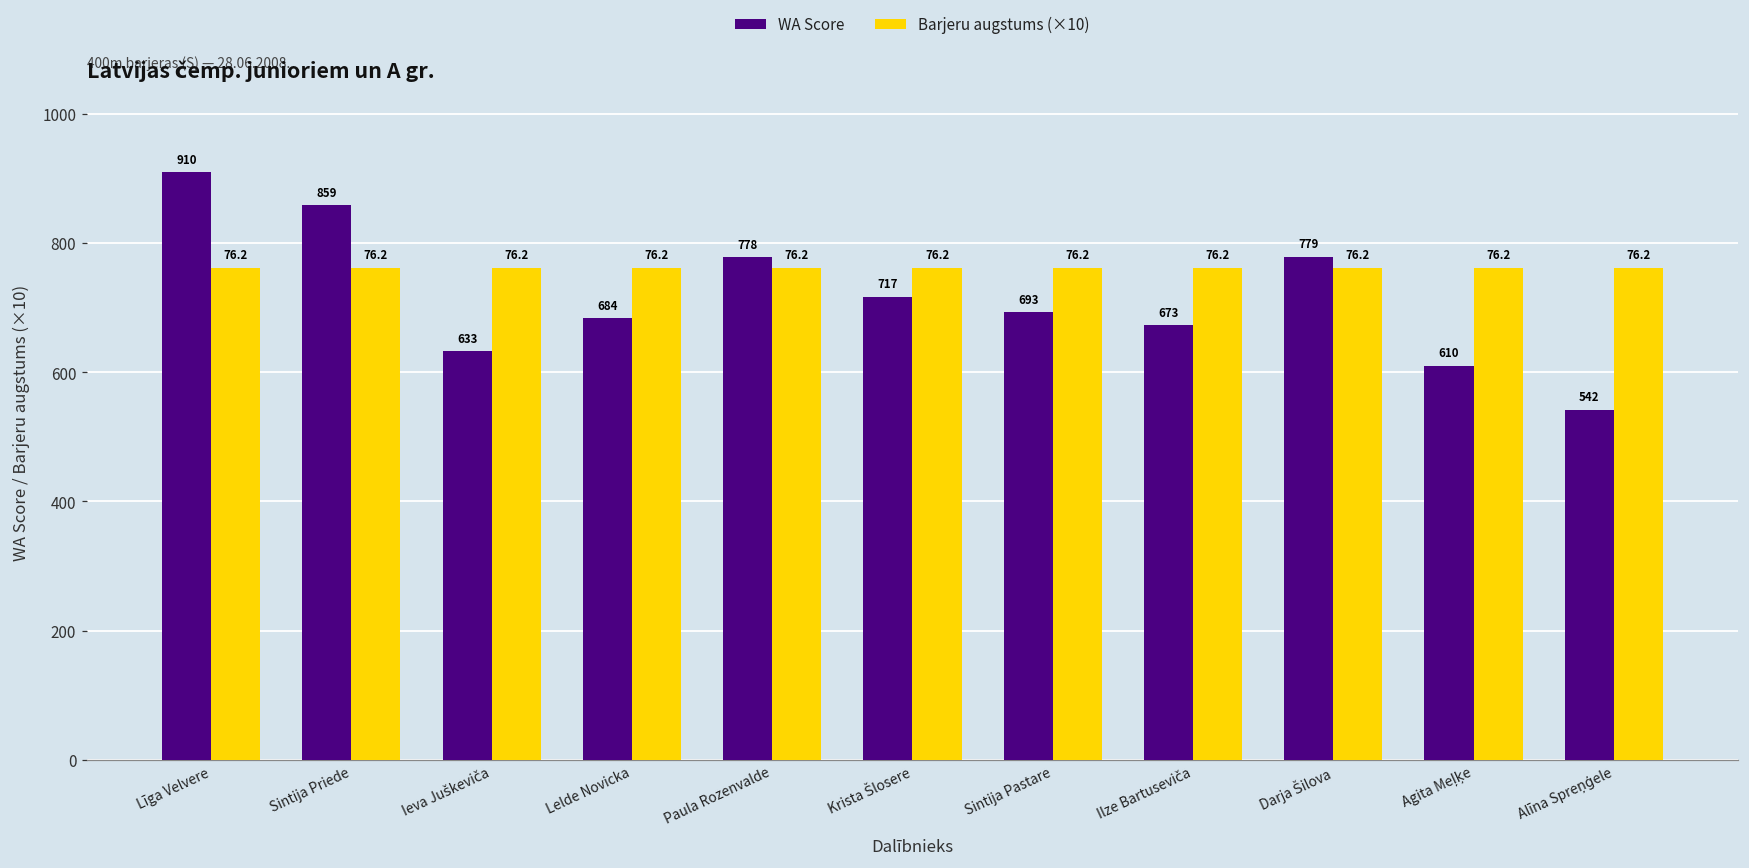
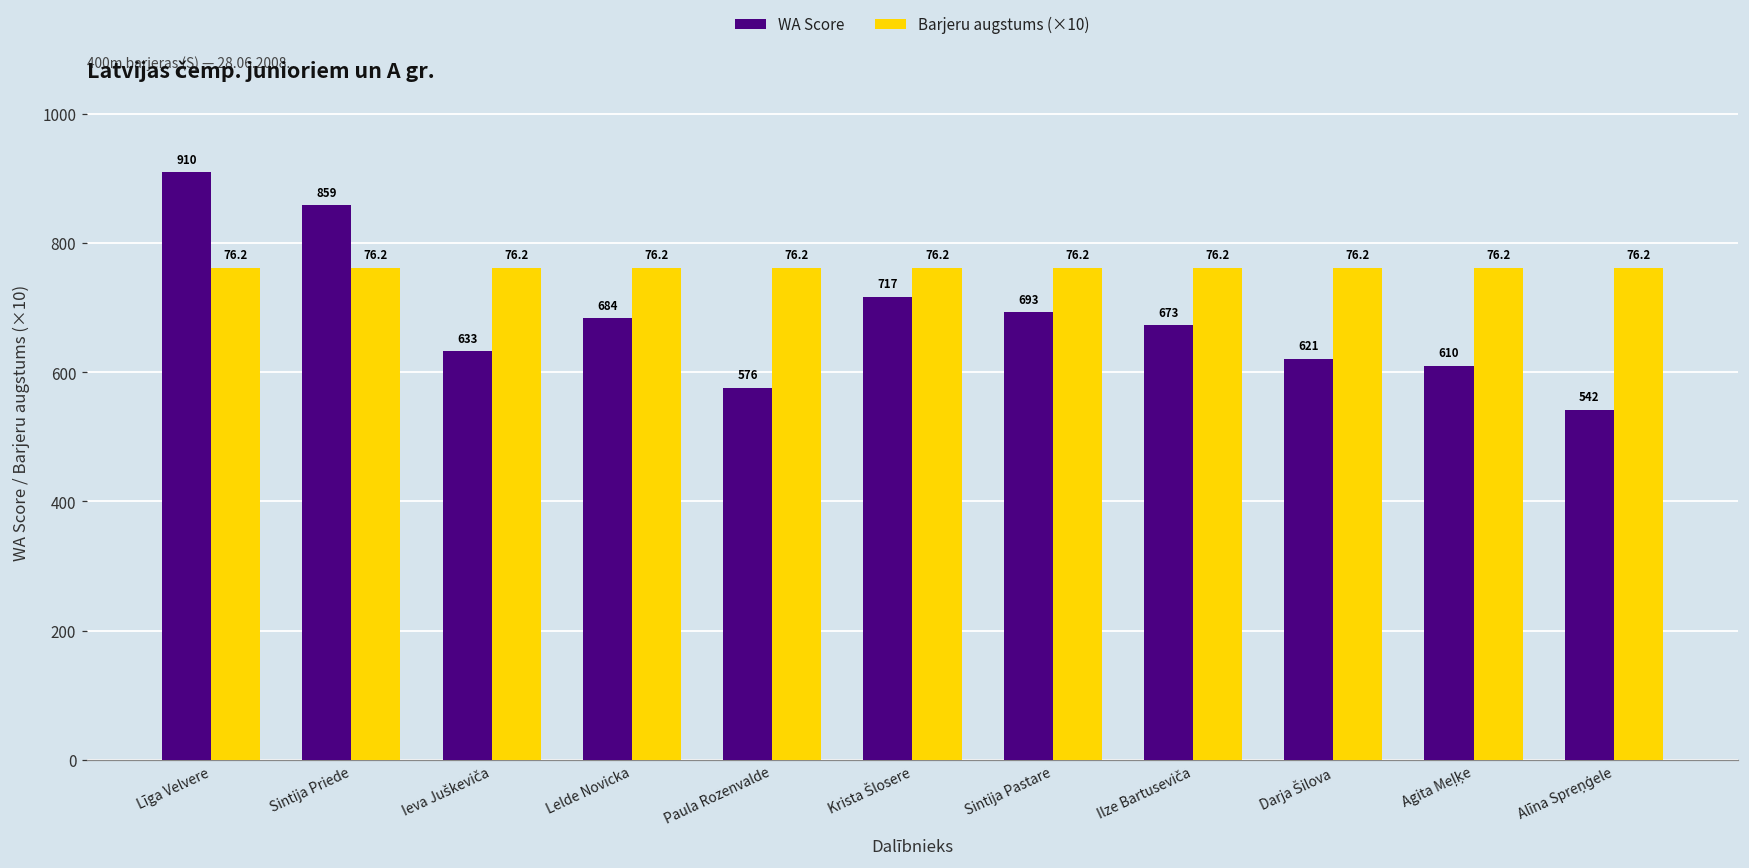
WA Score, Paula Rozenvalde: 778 -> 576
WA Score, Darja Šilova: 779 -> 621
